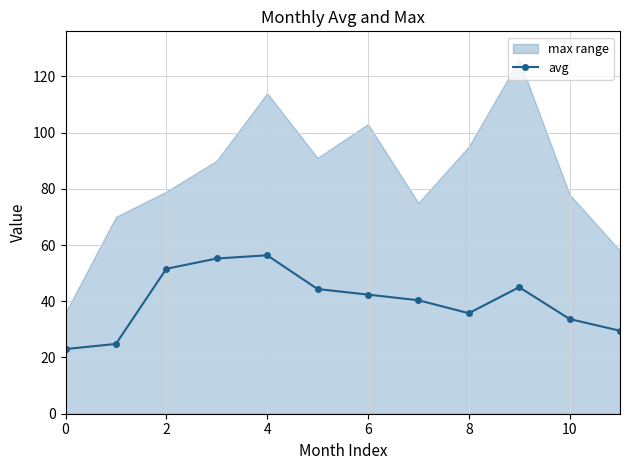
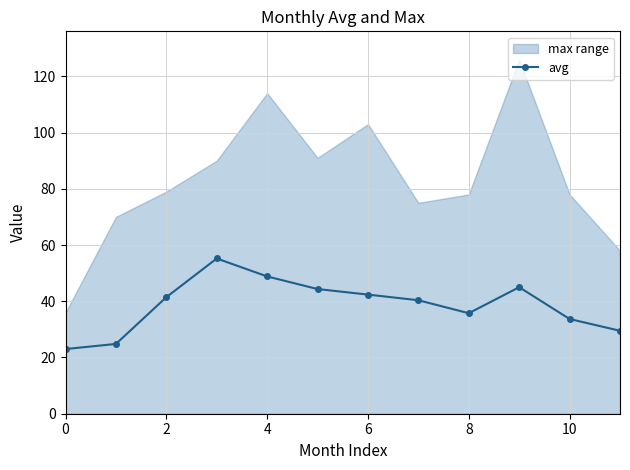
avg, 2: 52 -> 41
avg, 4: 56 -> 49
max range, 8: 95 -> 78
